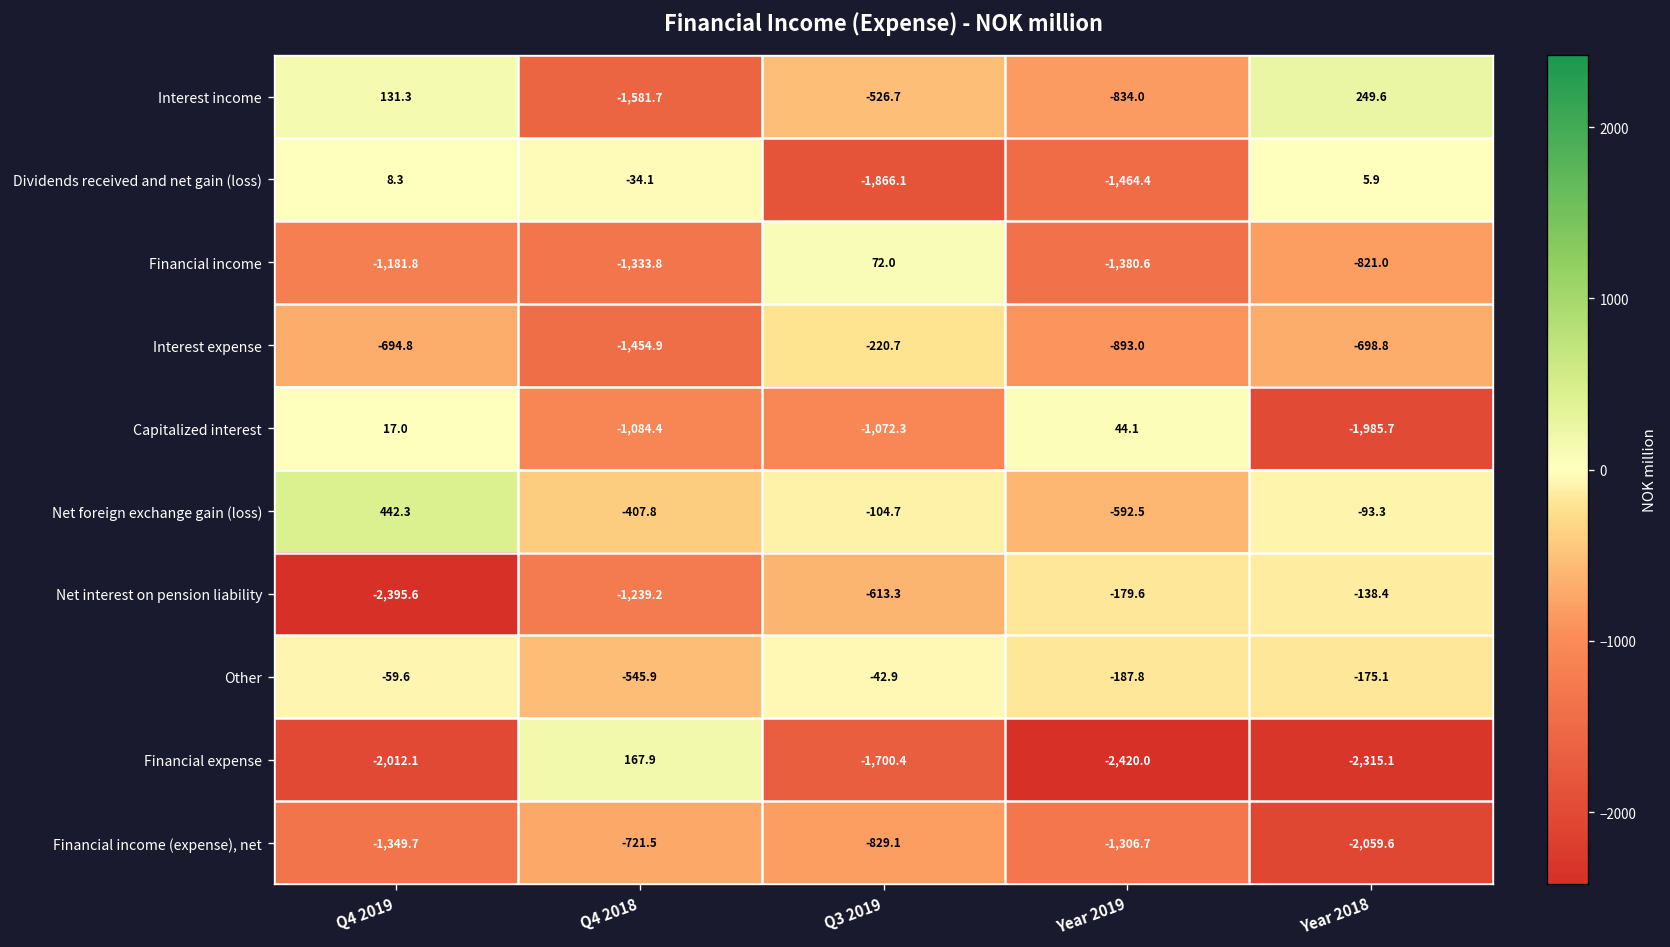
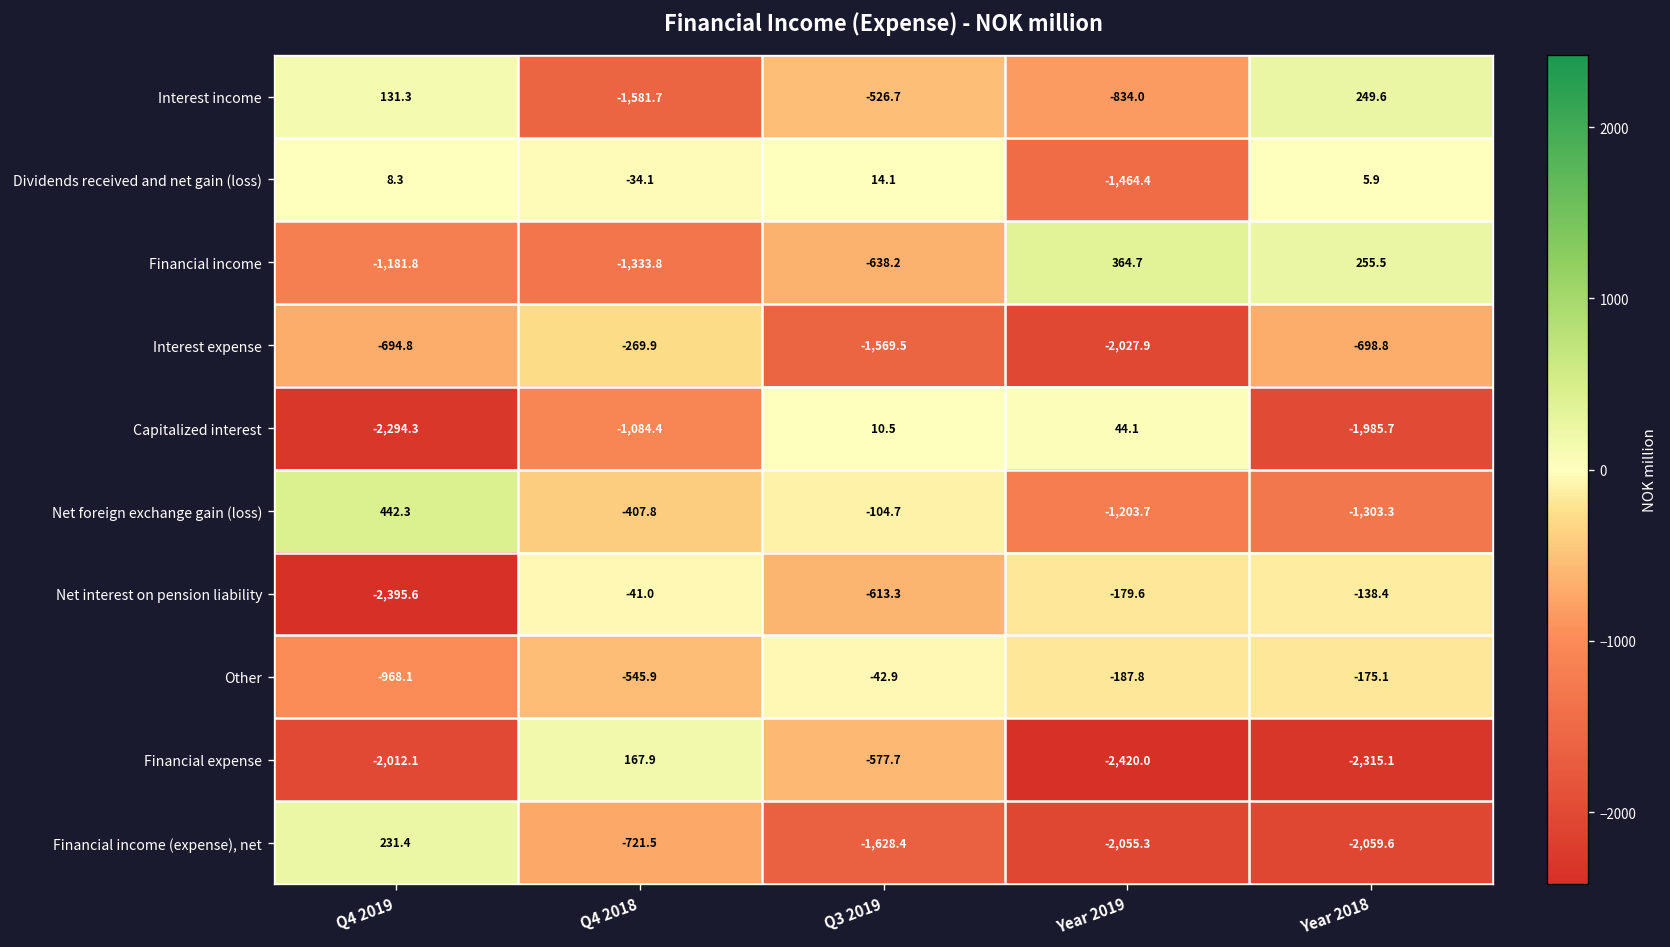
Dividends received and net gain (loss), Q3 2019: -1,866.1 -> 14.1
Financial income, Q3 2019: 72.0 -> -638.2
Financial income, Year 2019: -1,380.6 -> 364.7
Financial income, Year 2018: -821.0 -> 255.5
Interest expense, Q4 2018: -1,454.9 -> -269.9
Interest expense, Q3 2019: -220.7 -> -1,569.5
Interest expense, Year 2019: -893.0 -> -2,027.9
Capitalized interest, Q4 2019: 17.0 -> -2,294.3
Capitalized interest, Q3 2019: -1,072.3 -> 10.5
Net foreign exchange gain (loss), Year 2019: -592.5 -> -1,203.7
Net foreign exchange gain (loss), Year 2018: -93.3 -> -1,303.3
Net interest on pension liability, Q4 2018: -1,239.2 -> -41.0
Other, Q4 2019: -59.6 -> -968.1
Financial expense, Q3 2019: -1,700.4 -> -577.7
Financial income (expense), net, Q4 2019: -1,349.7 -> 231.4
Financial income (expense), net, Q3 2019: -829.1 -> -1,628.4
Financial income (expense), net, Year 2019: -1,306.7 -> -2,055.3
